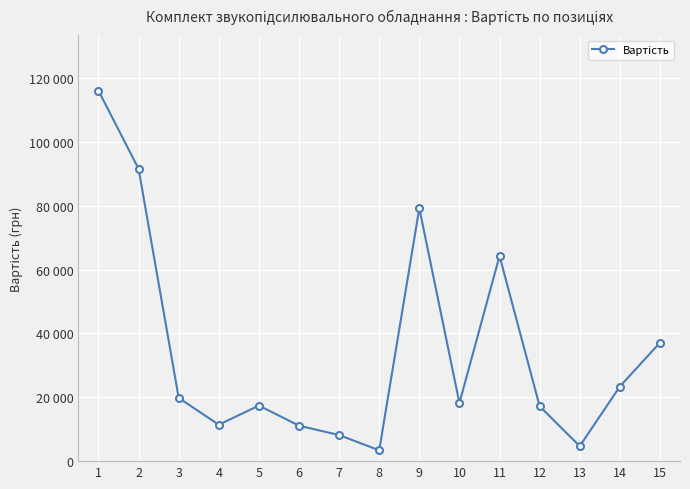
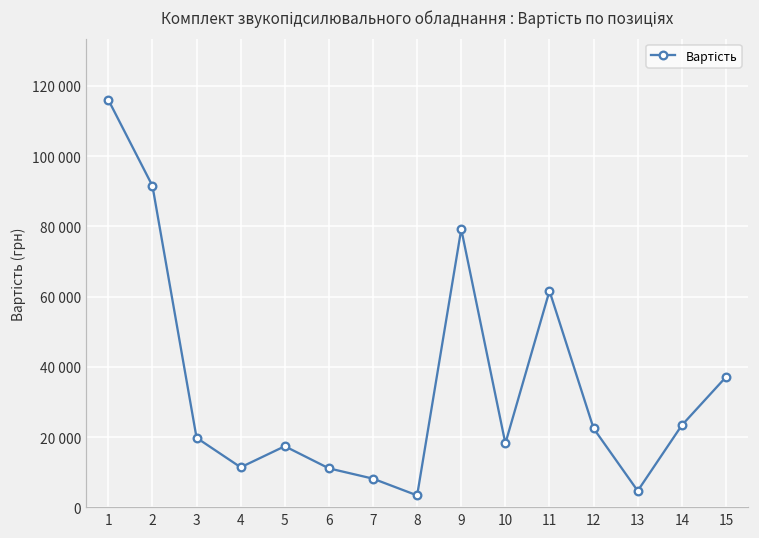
11: 64000 -> 62000
12: 17000 -> 22000
